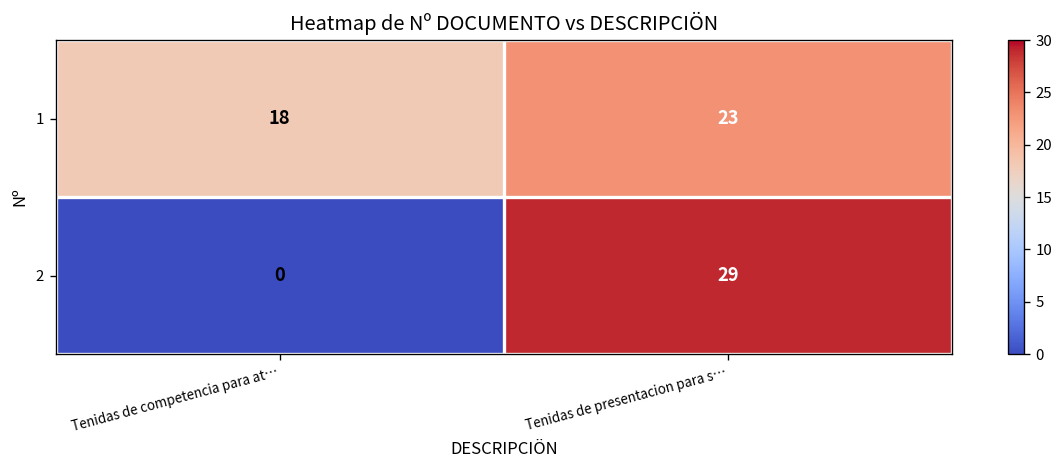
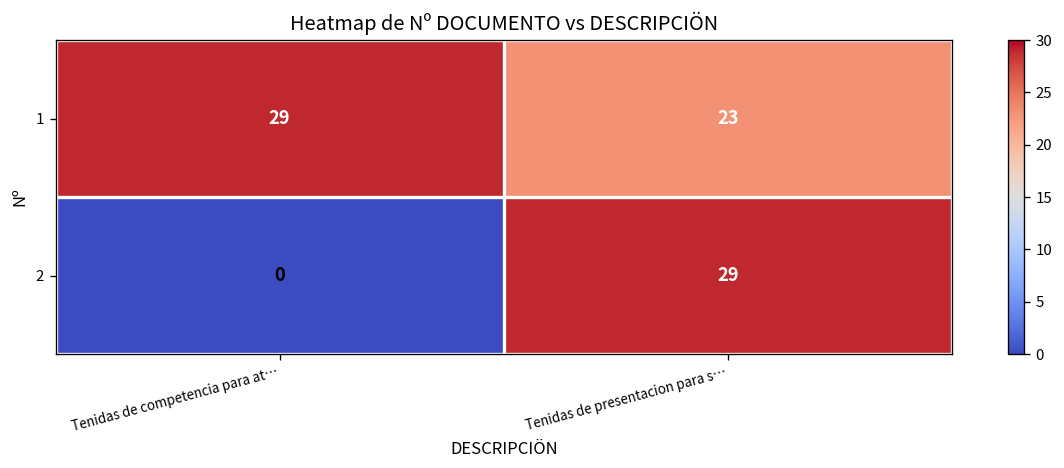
1, Tenidas de competencia para at…: 18 -> 29
